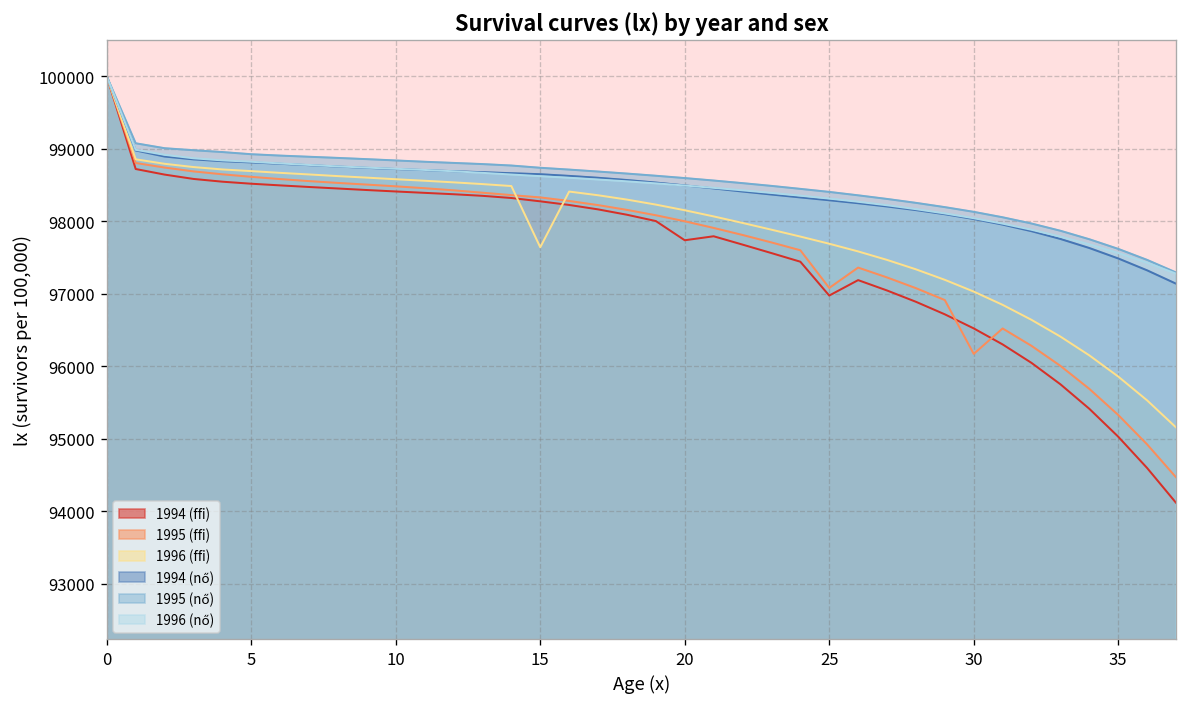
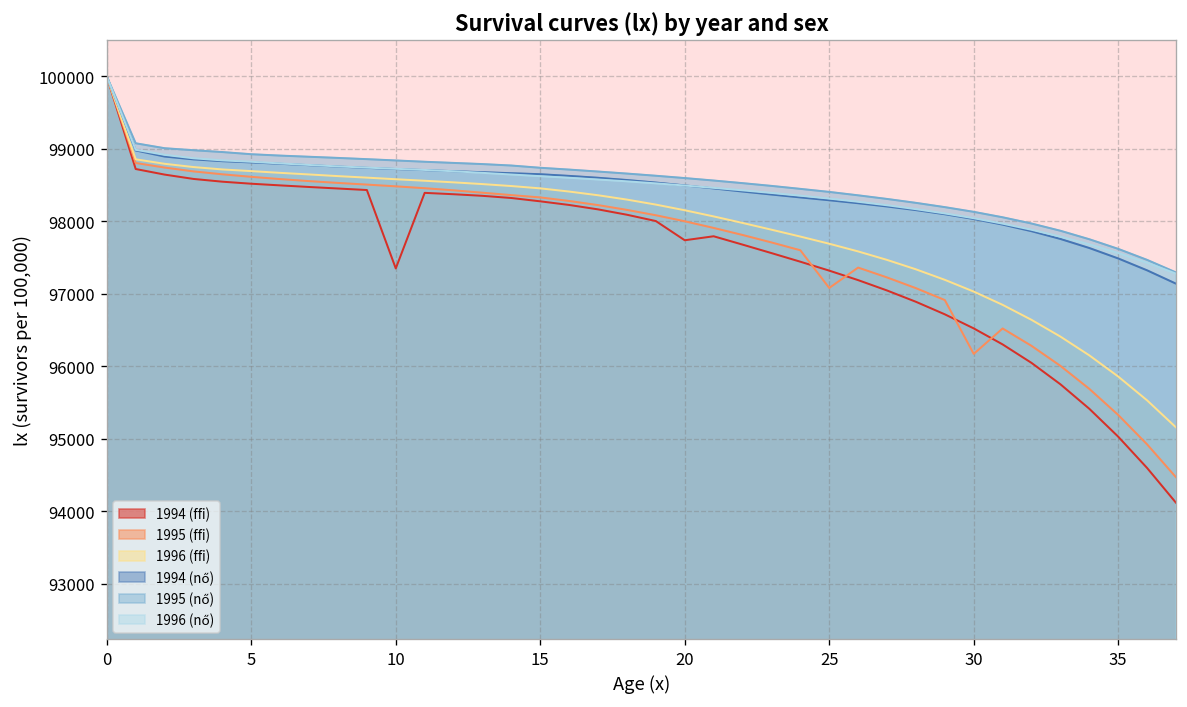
1994 (ffi), 10: 98400 -> 97400
1996 (ffi), 15: 97600 -> 98500
1994 (ffi), 25: 97000 -> 97300
